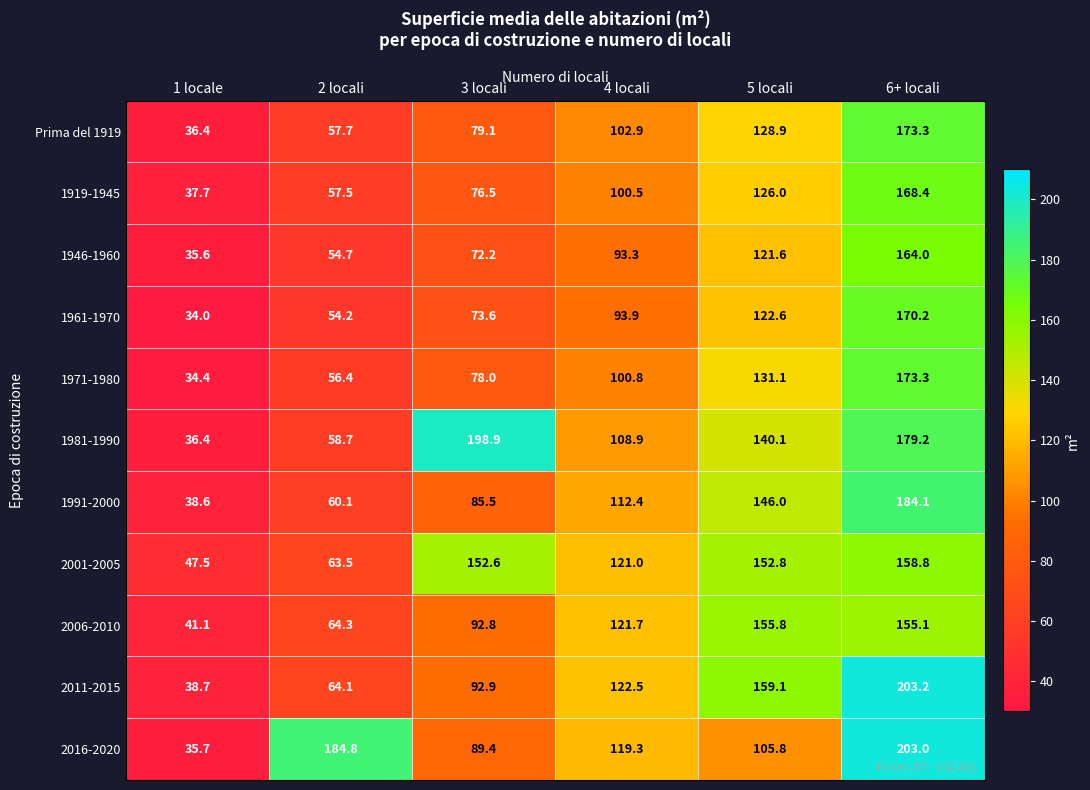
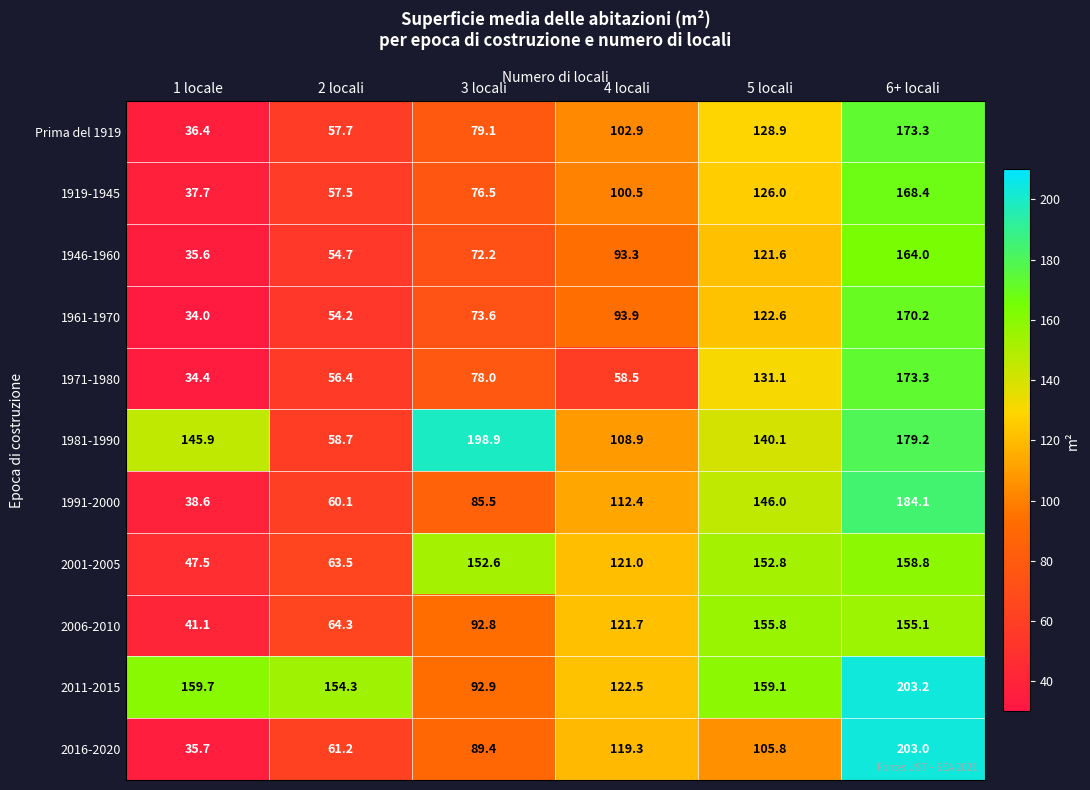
1971-1980, 4 locali: 100.8 -> 58.5
1981-1990, 1 locale: 36.4 -> 145.9
2011-2015, 1 locale: 38.7 -> 159.7
2011-2015, 2 locali: 64.1 -> 154.3
2016-2020, 2 locali: 184.8 -> 61.2
